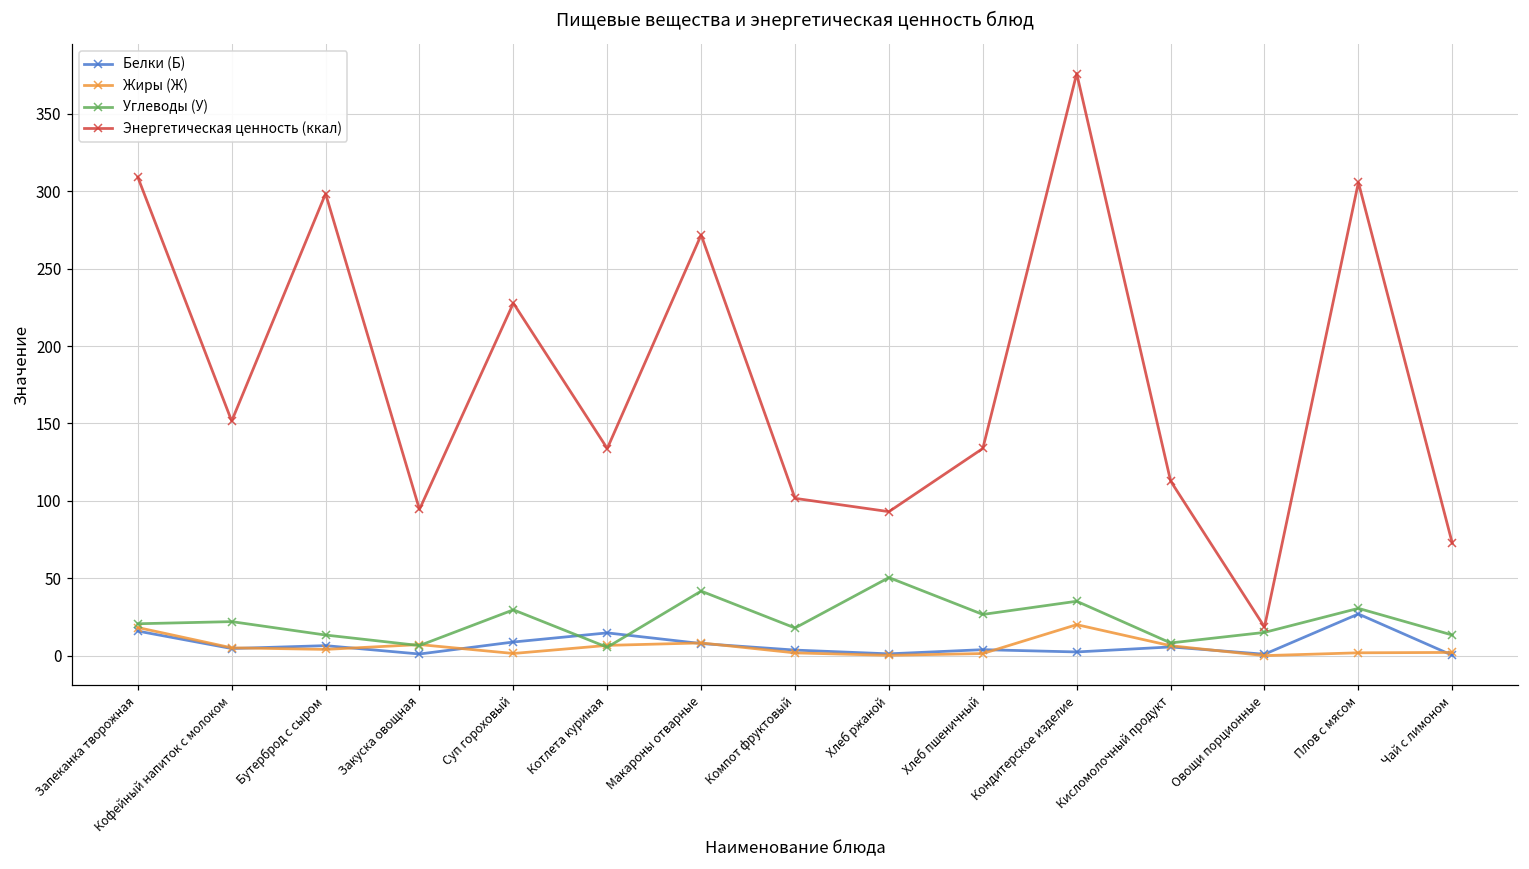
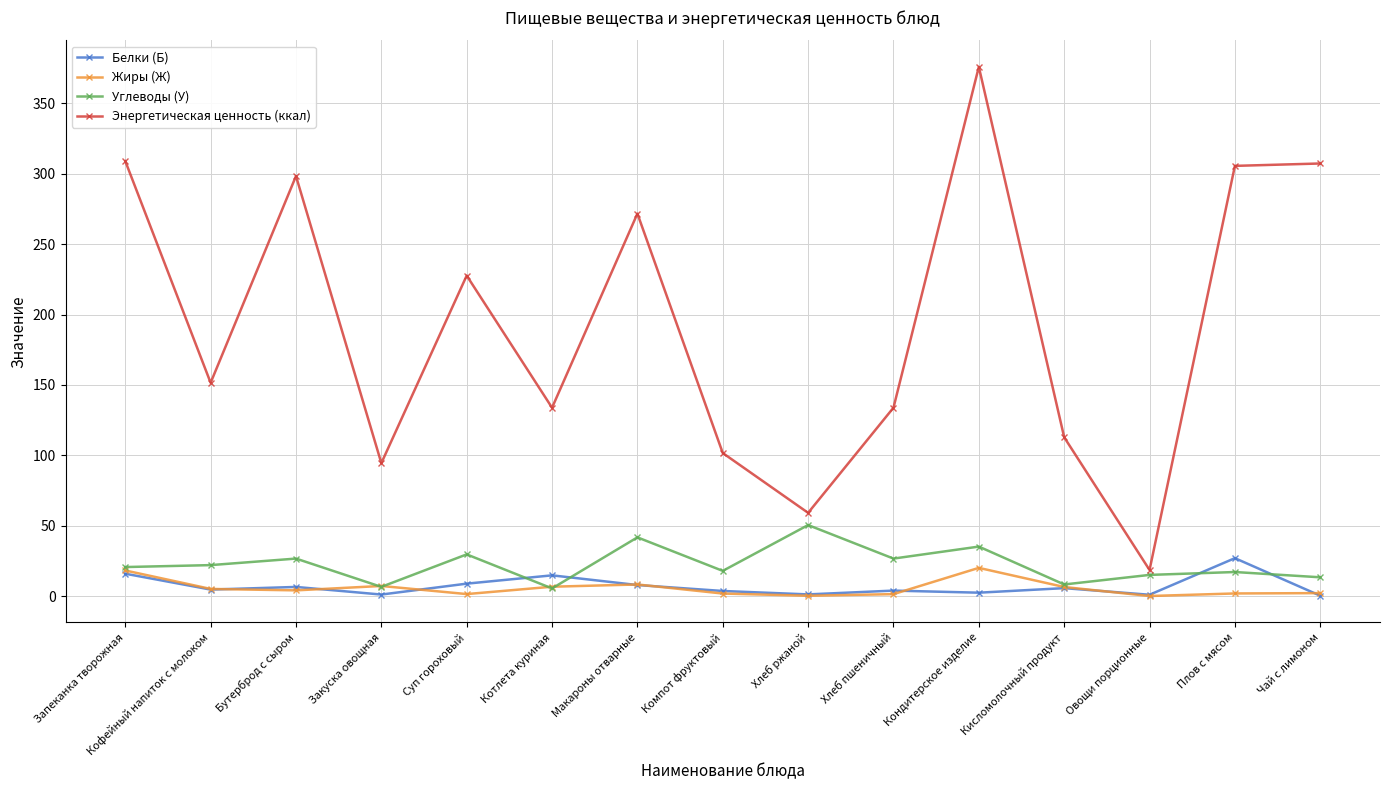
Углеводы (У), Бутерброд с сыром: 13 -> 27
Энергетическая ценность (ккал), Хлеб ржаной: 93 -> 59
Углеводы (У), Плов с мясом: 31 -> 17
Энергетическая ценность (ккал), Чай с лимоном: 73 -> 307
